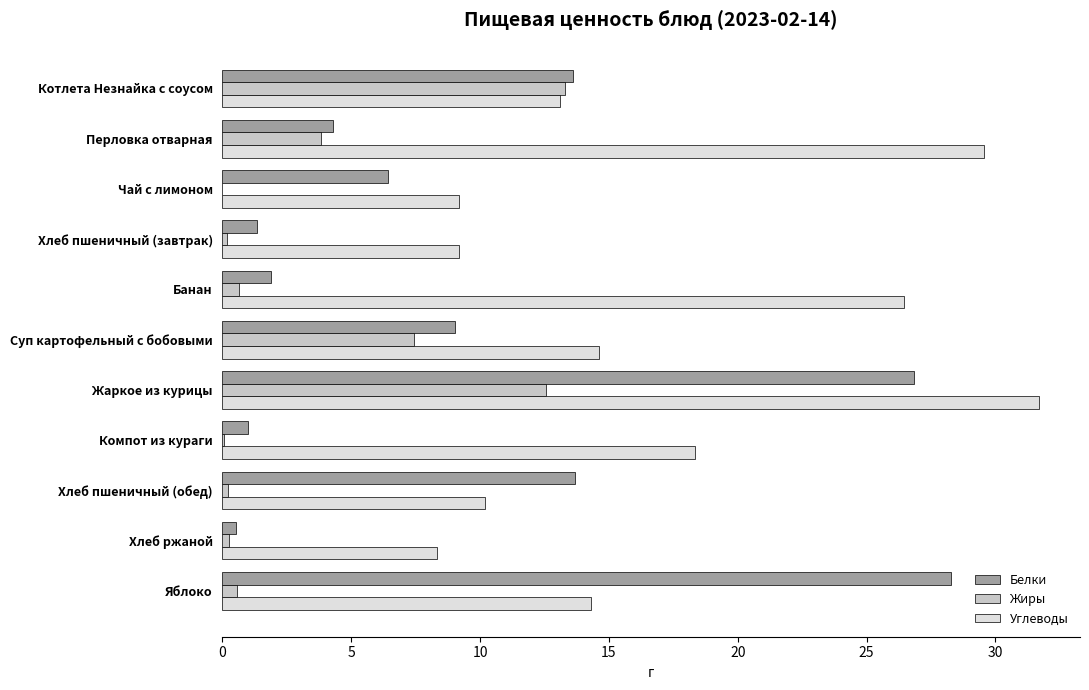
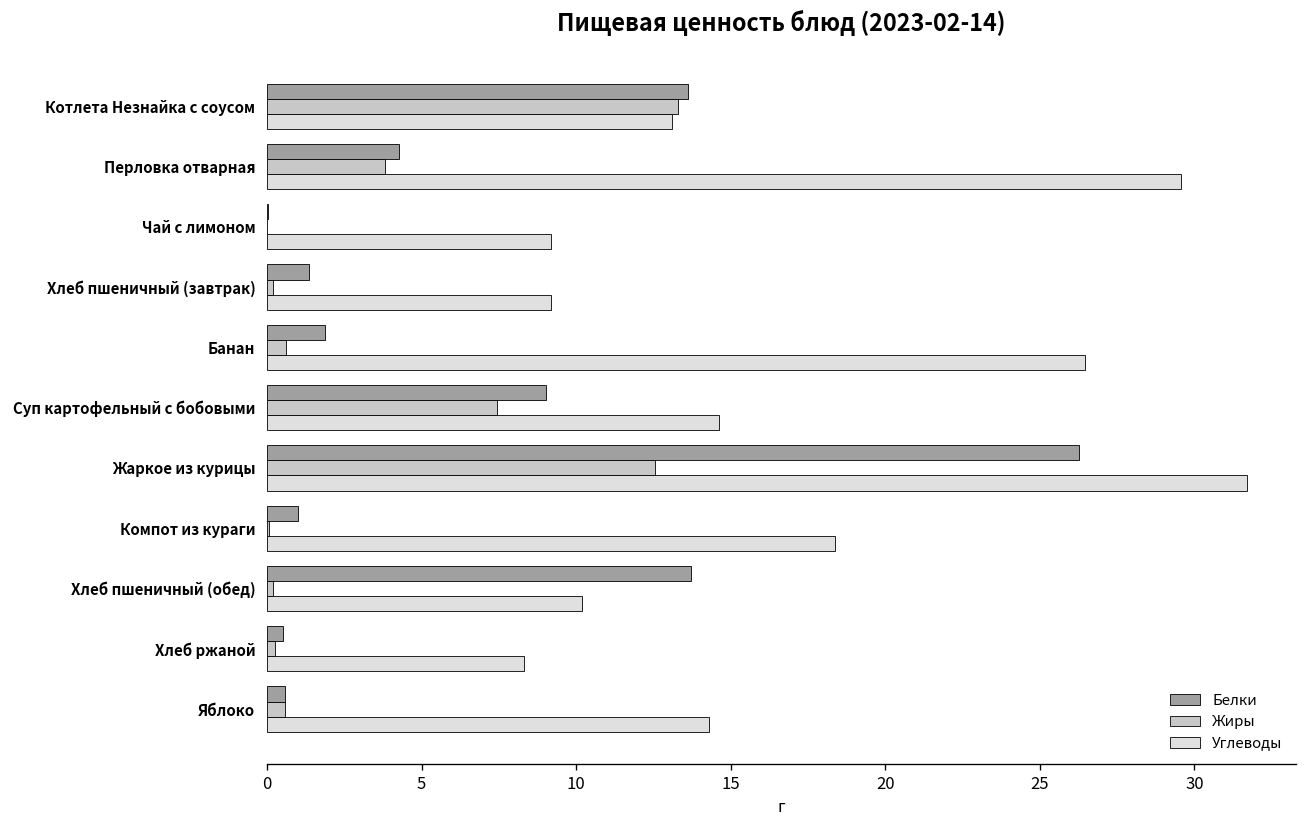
Белки, Чай с лимоном: 6.4 -> 0.0
Белки, Жаркое из курицы: 26.9 -> 26.3
Белки, Яблоко: 28.3 -> 0.6
